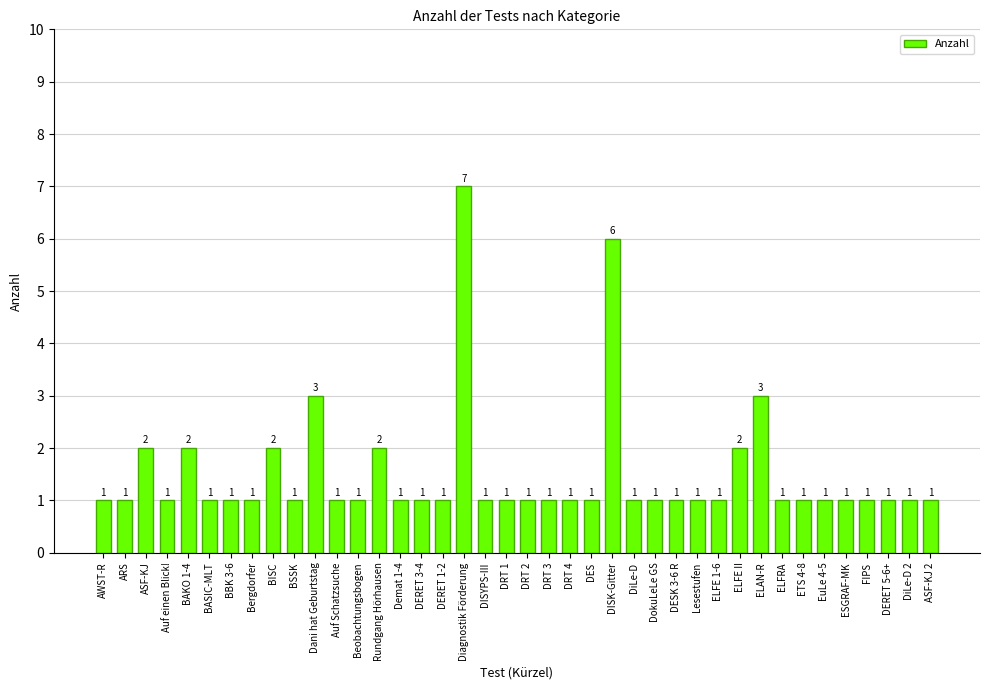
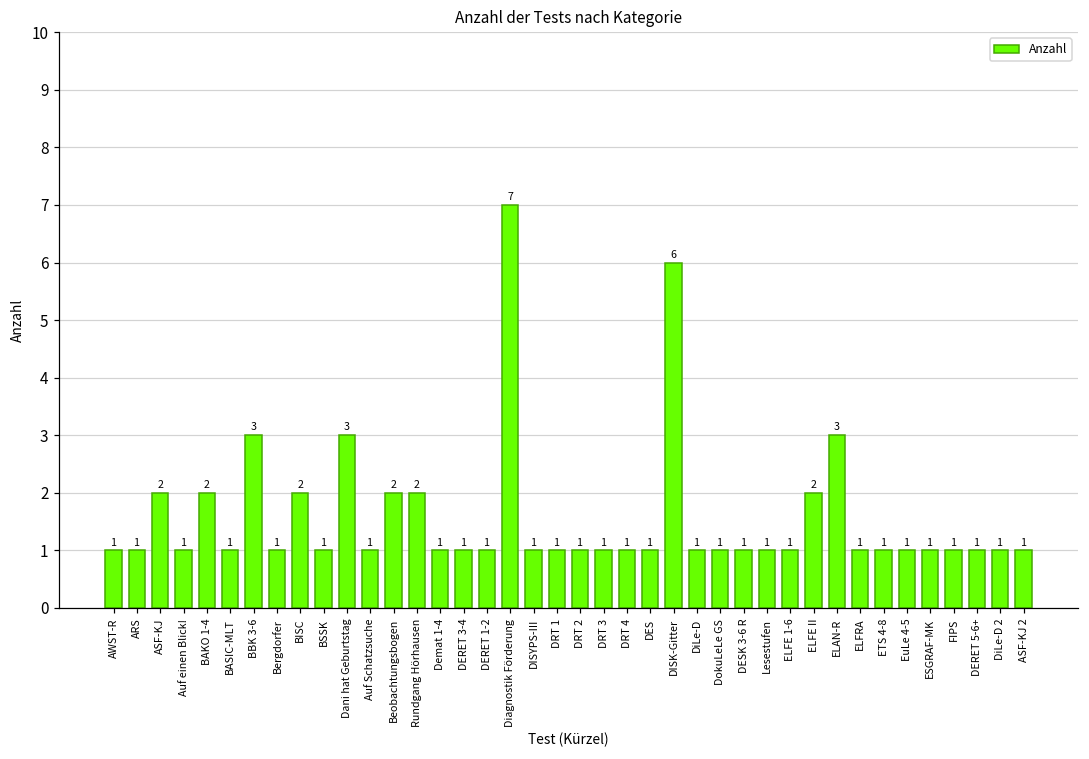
BBK 3-6: 1 -> 3
Beobachtungsbogen: 1 -> 2
